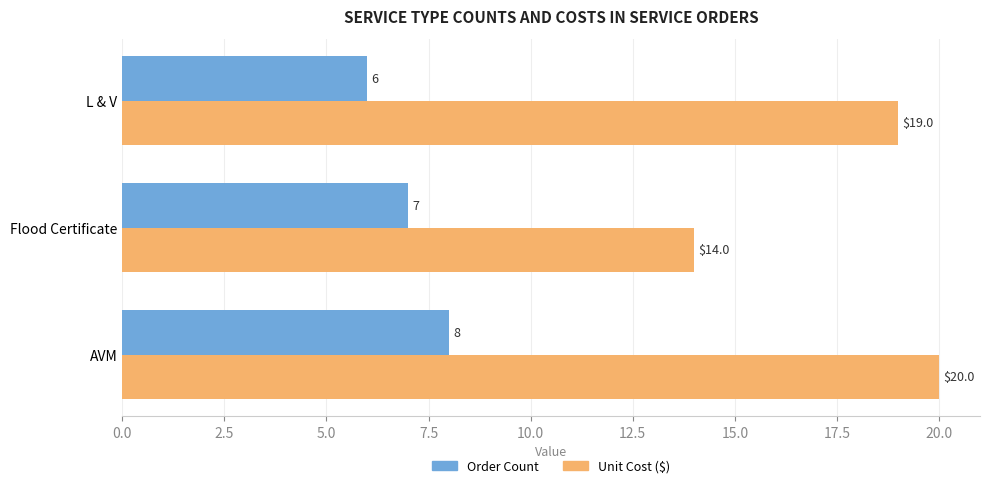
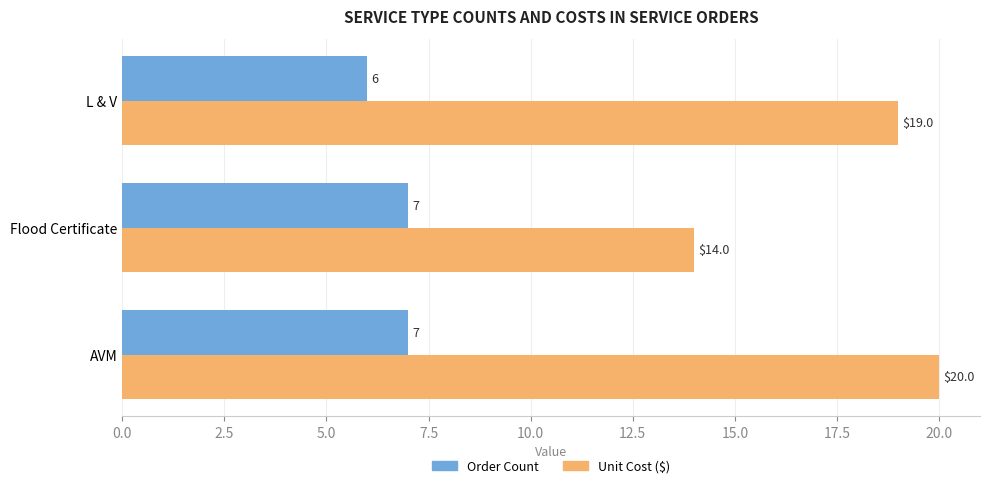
Order Count, AVM: 8 -> 7
